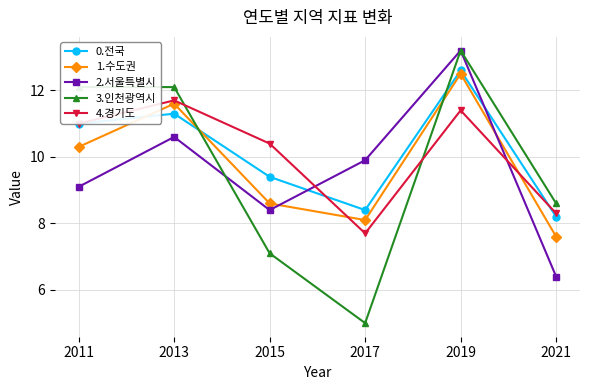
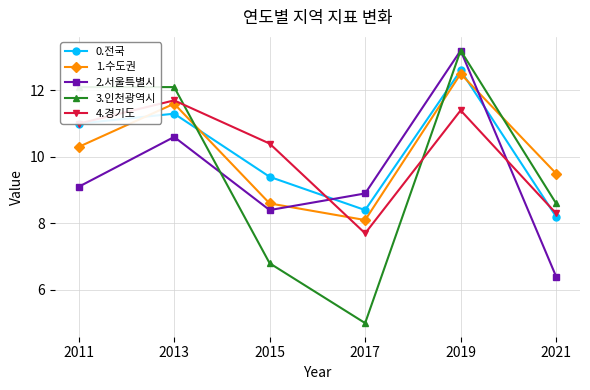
3.인천광역시, 2015: 7.1 -> 6.8
2.서울특별시, 2017: 9.9 -> 8.9
1.수도권, 2021: 7.6 -> 9.5
